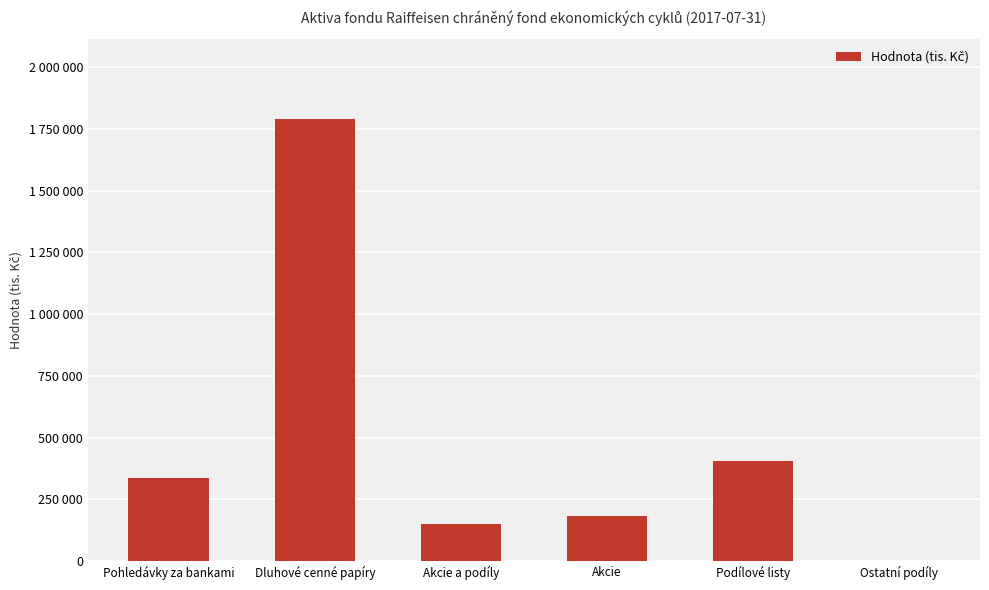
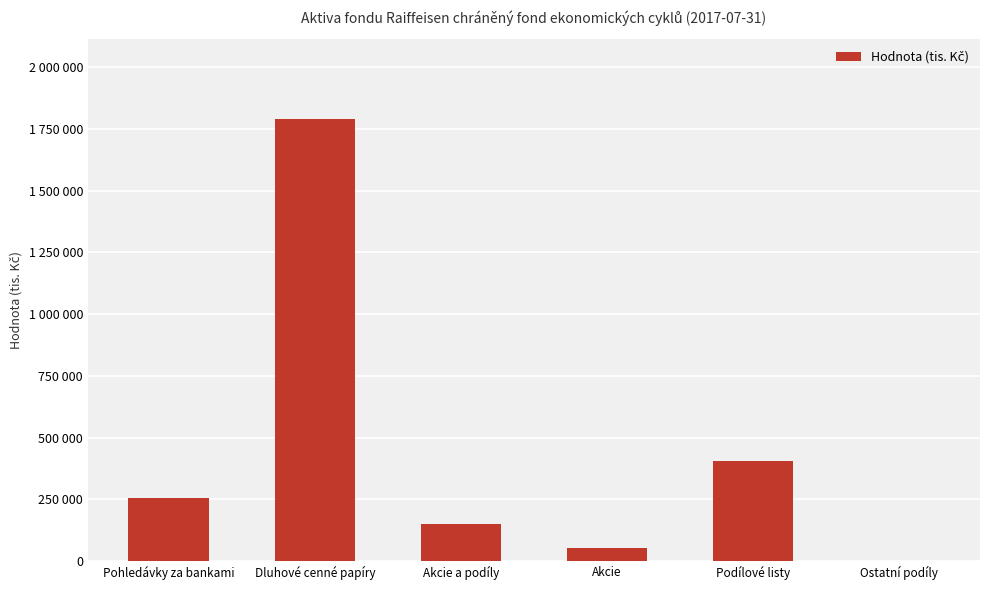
Pohledávky za bankami: 330000 -> 250000
Akcie: 180000 -> 50000
